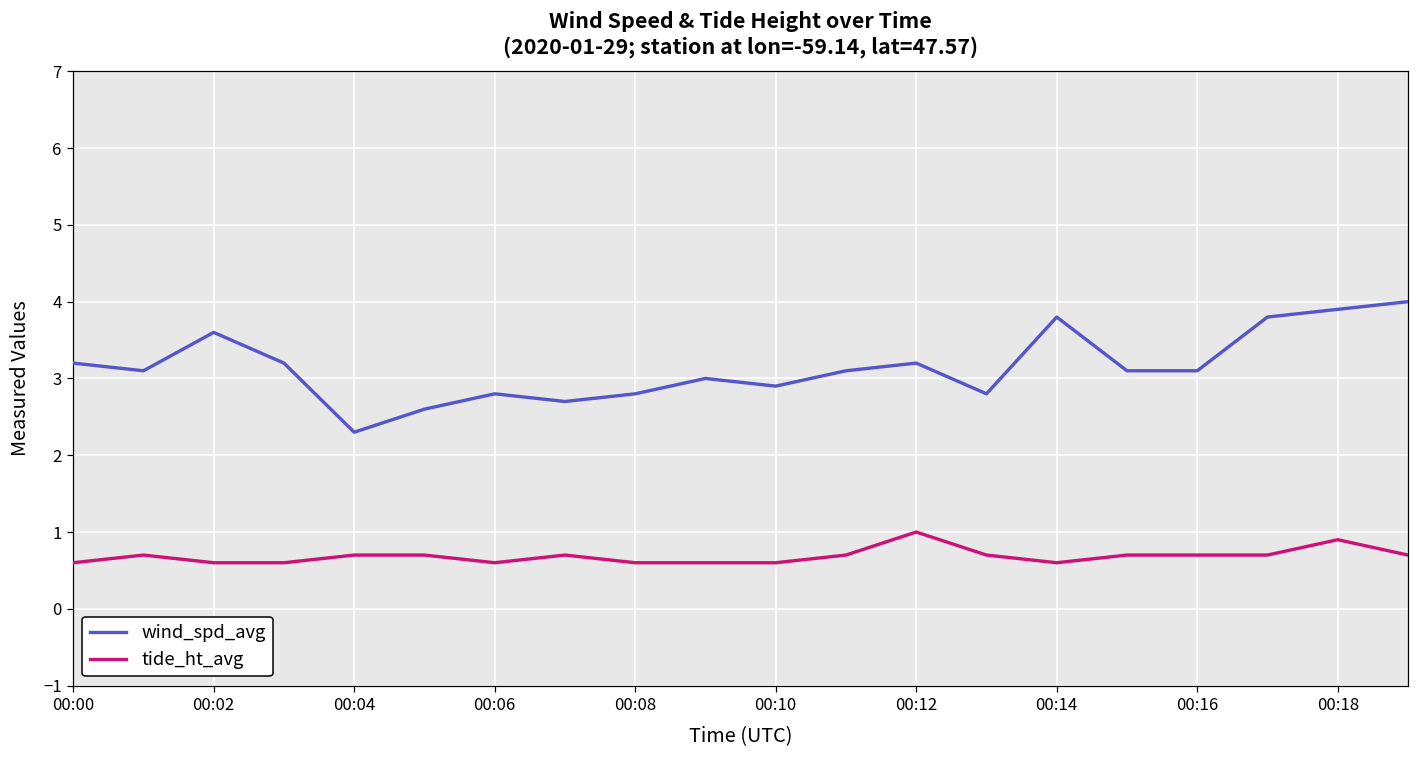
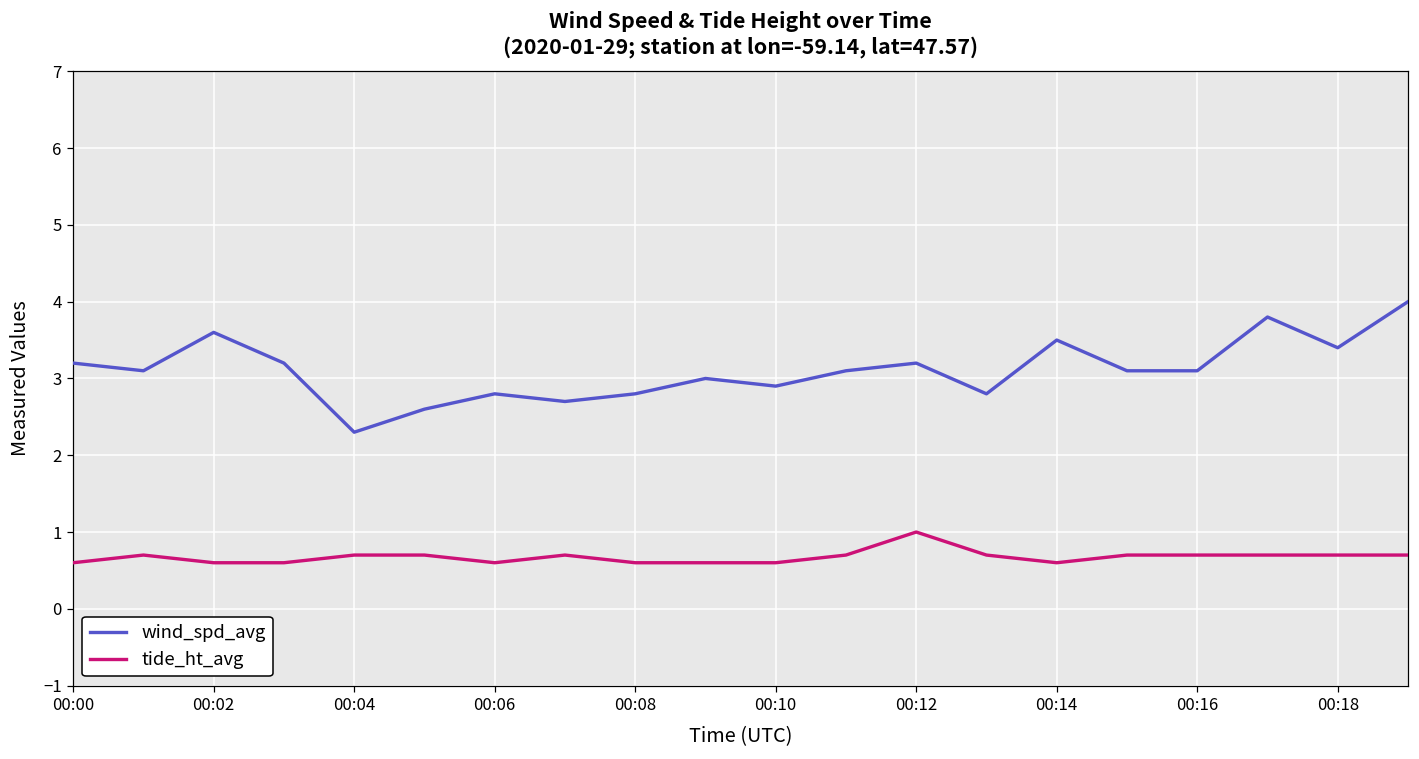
wind_spd_avg, 00:14: 3.8 -> 3.5
wind_spd_avg, 00:18: 3.9 -> 3.4
tide_ht_avg, 00:18: 0.9 -> 0.7
